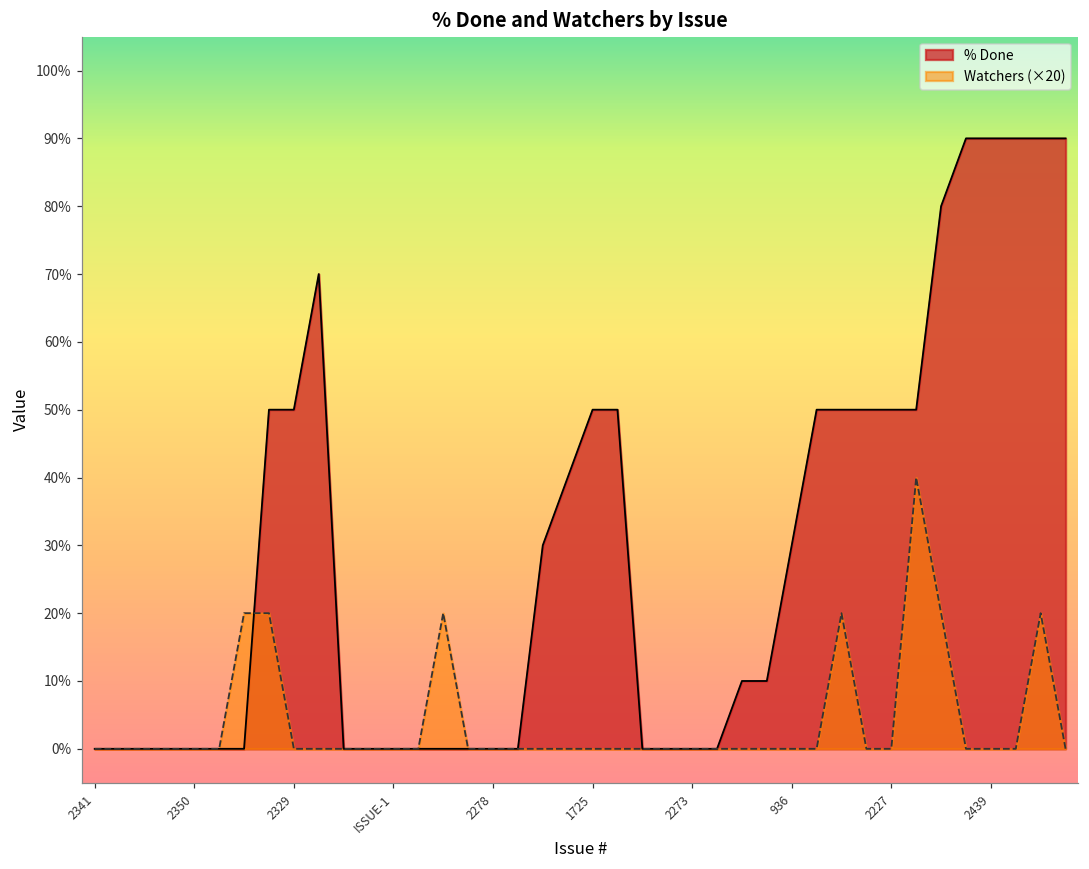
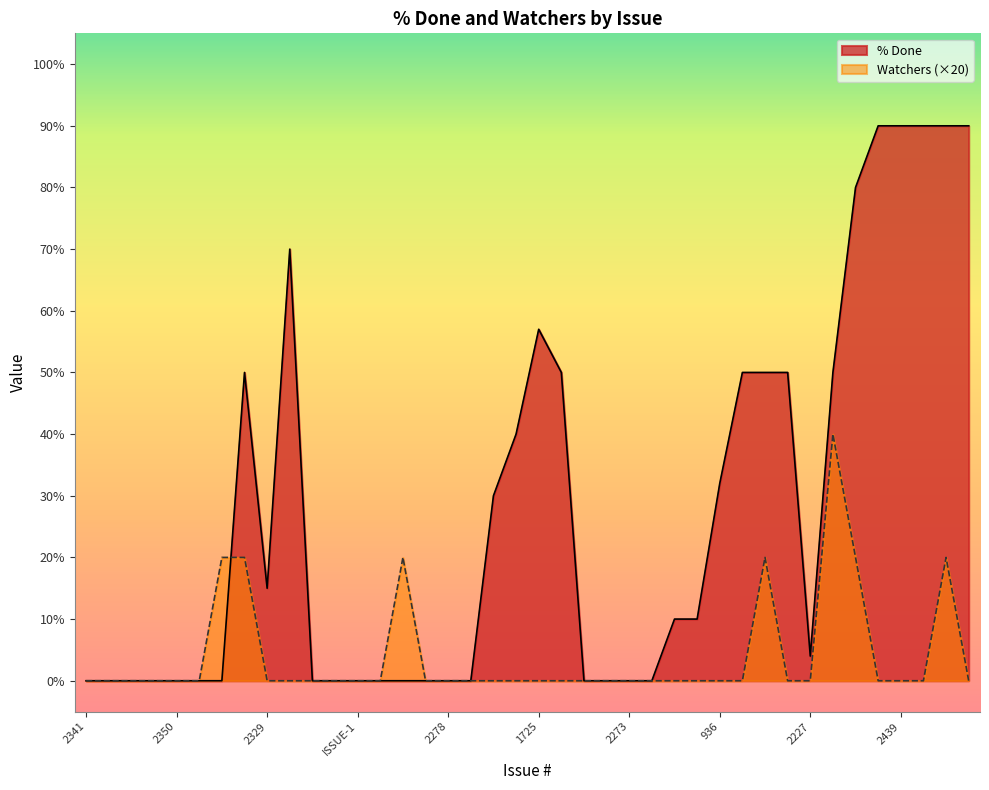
% Done, 2329: 50% -> 15%
% Done, 1725: 50% -> 57%
% Done, 936: 30% -> 32%
% Done, 2227: 50% -> 4%
